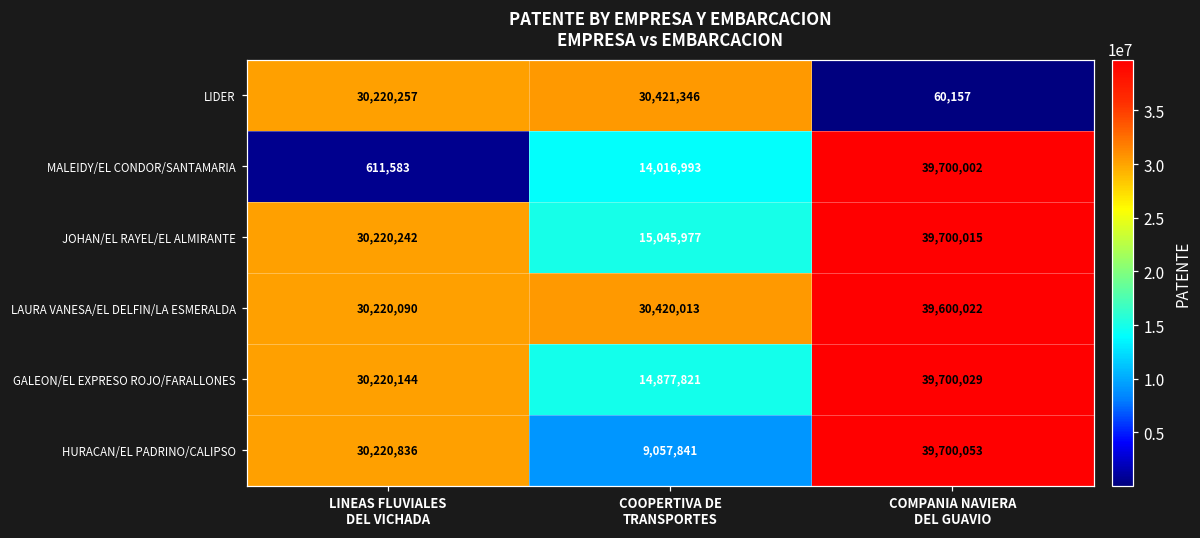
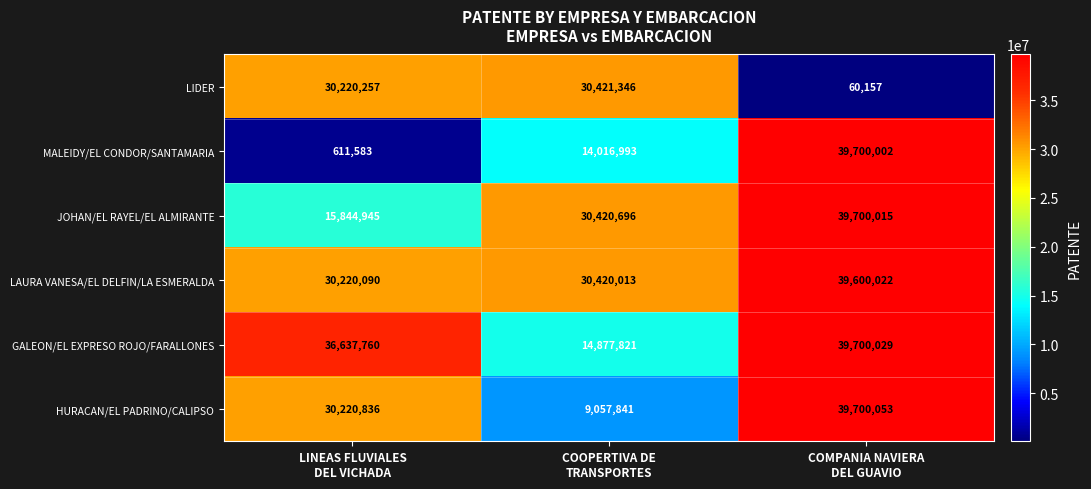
JOHAN/EL RAYEL/EL ALMIRANTE, LINEAS FLUVIALES DEL VICHADA: 30,220,242 -> 15,844,945
JOHAN/EL RAYEL/EL ALMIRANTE, COOPERTIVA DE TRANSPORTES: 15,045,977 -> 30,420,696
GALEON/EL EXPRESO ROJO/FARALLONES, LINEAS FLUVIALES DEL VICHADA: 30,220,144 -> 36,637,760
